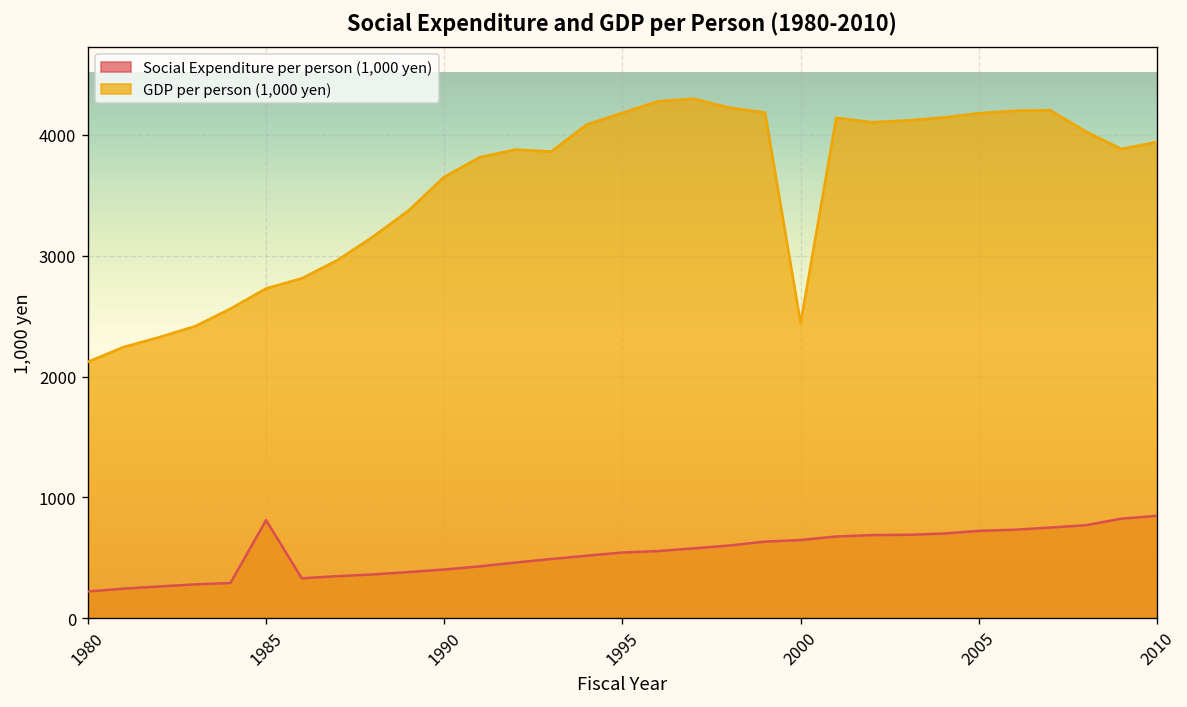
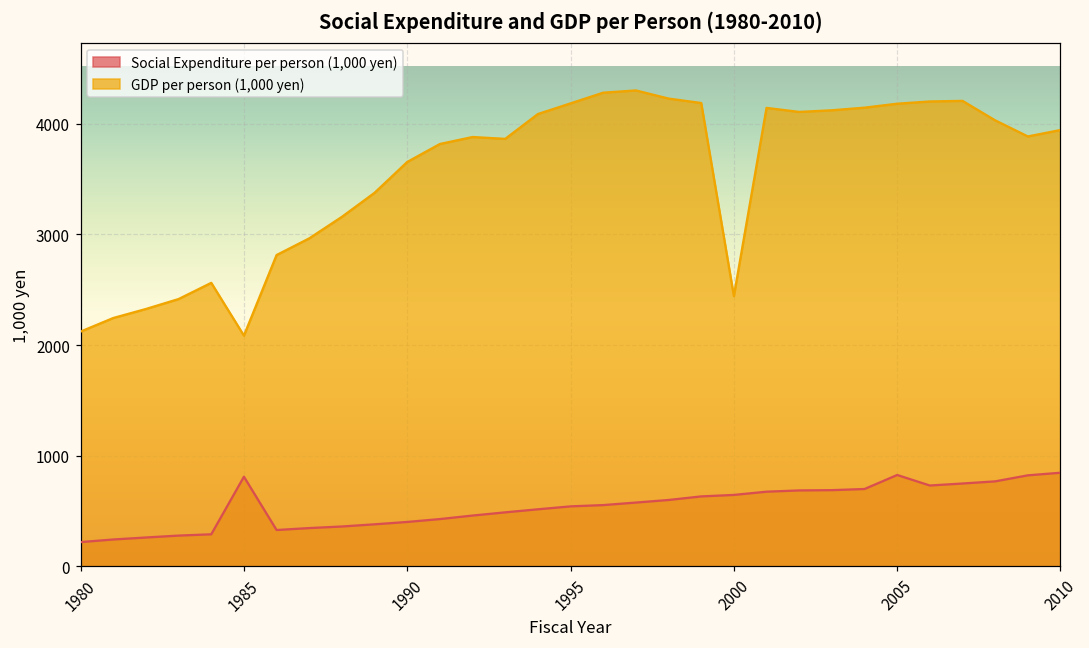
GDP per person (1,000 yen), 1985: 2730 -> 2090
Social Expenditure per person (1,000 yen), 2005: 720 -> 830
